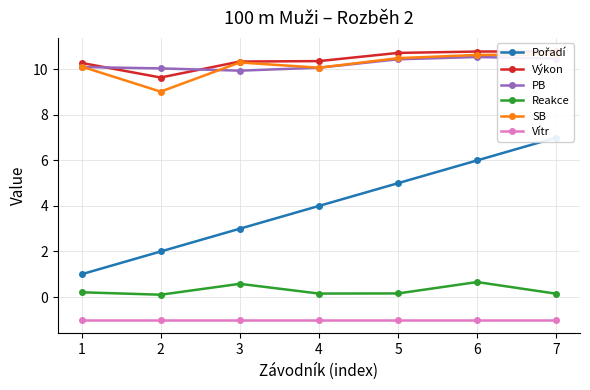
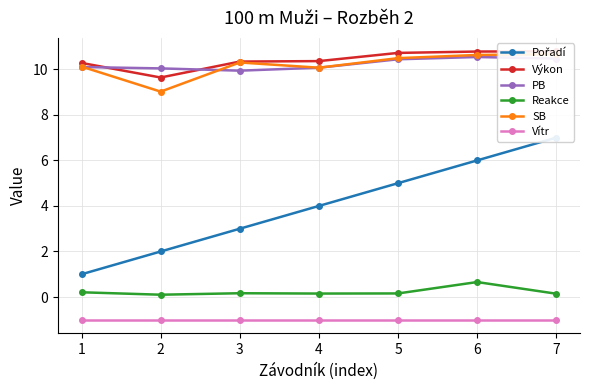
Reakce, 3: 0.6 -> 0.2
